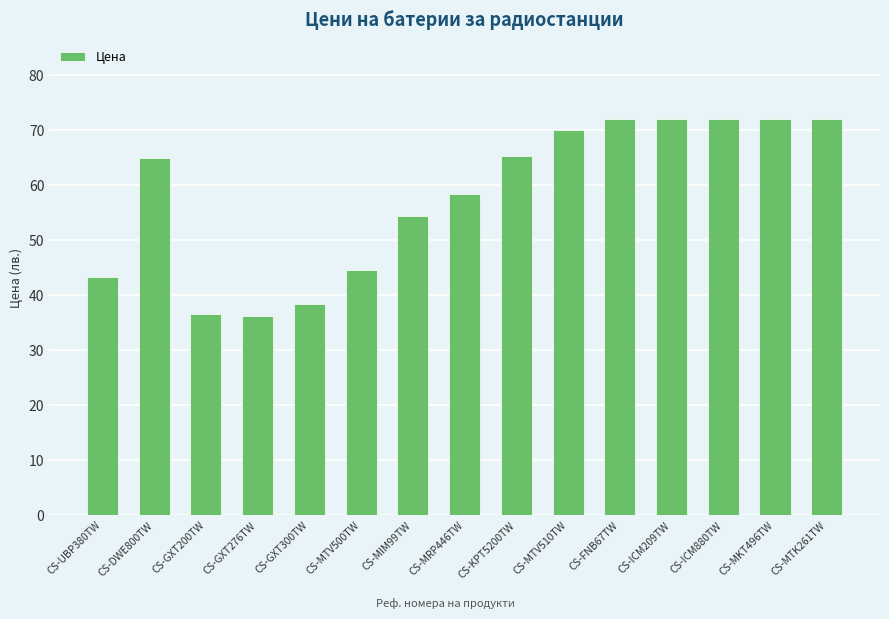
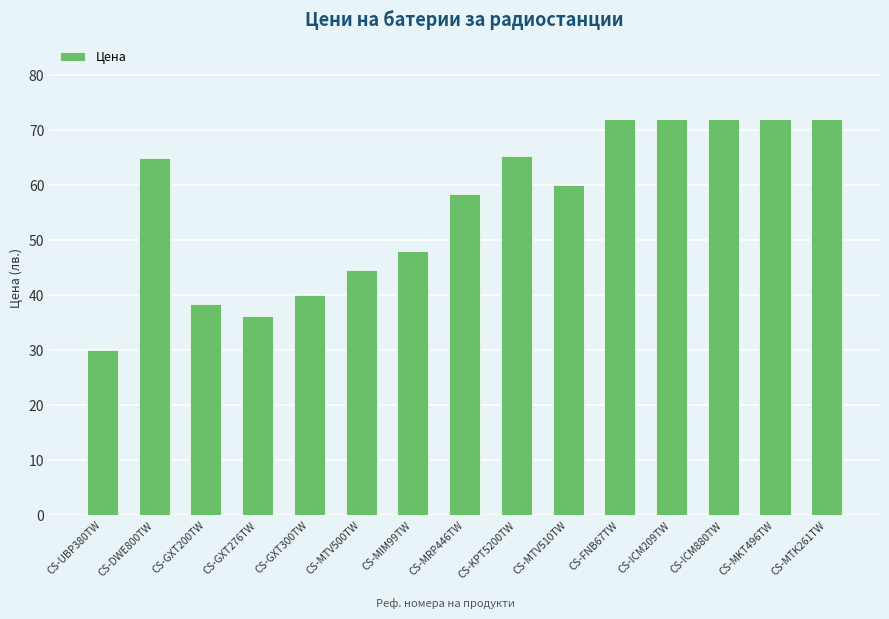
CS-UBP380TW: 43 -> 30
CS-GXT200TW: 37 -> 38
CS-GXT300TW: 38 -> 40
CS-MIM99TW: 54 -> 48
CS-MTV510TW: 70 -> 60
